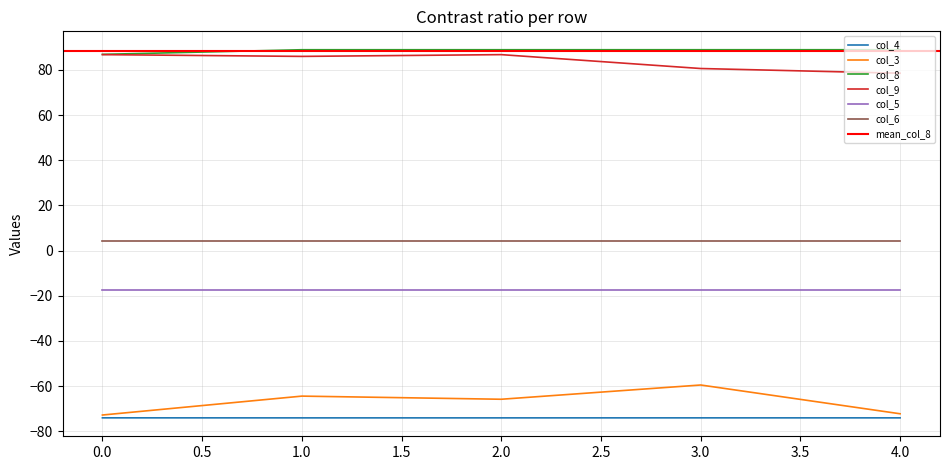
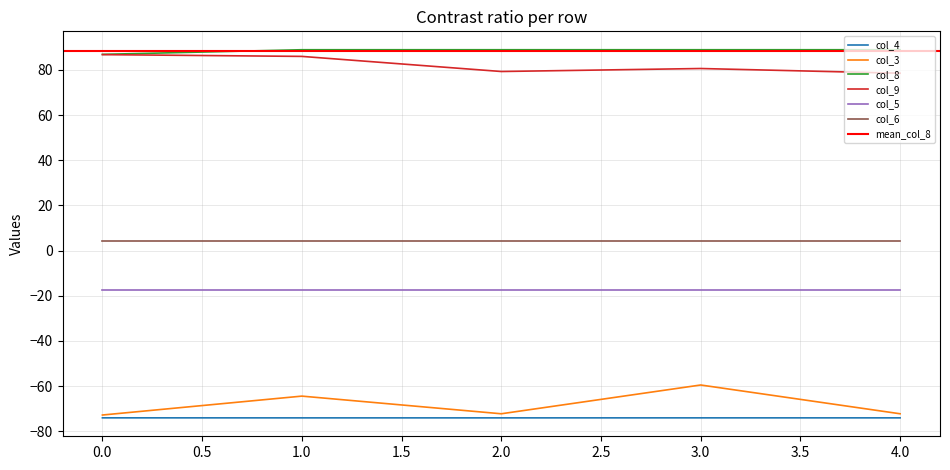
col_3, 2.0: -66 -> -72
col_9, 2.0: 87 -> 79
